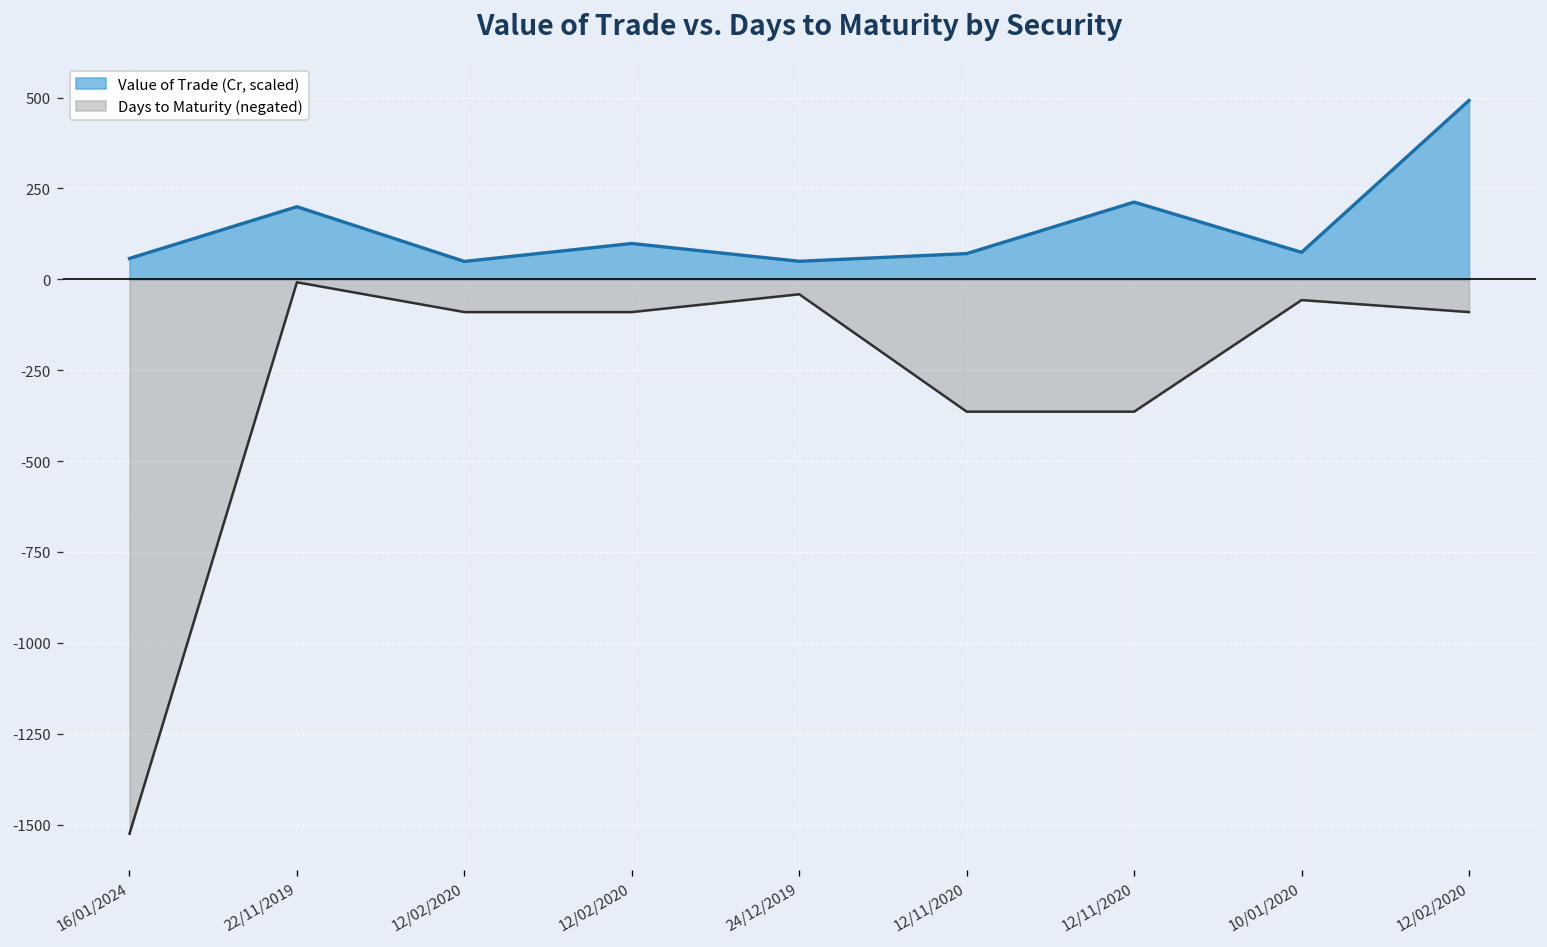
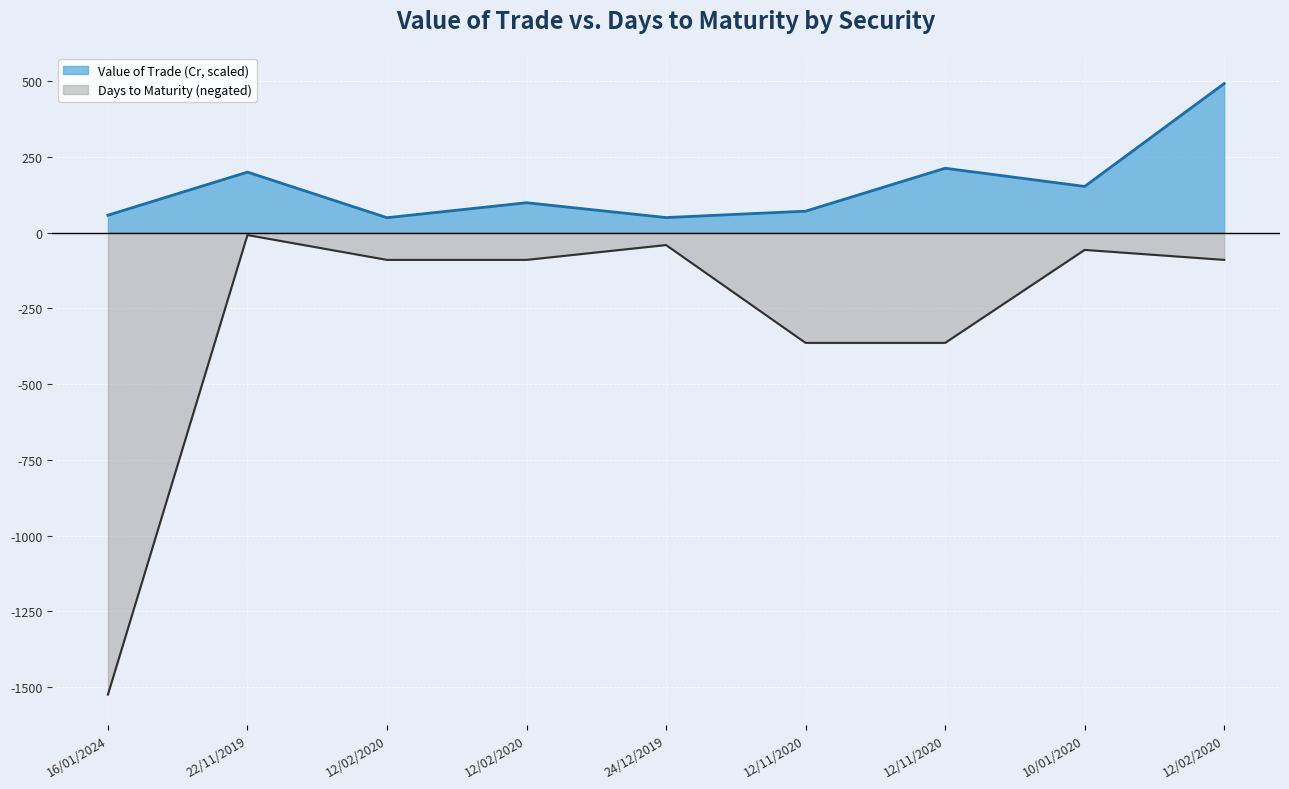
Value of Trade (Cr, scaled), 10/01/2020: 70 -> 150
